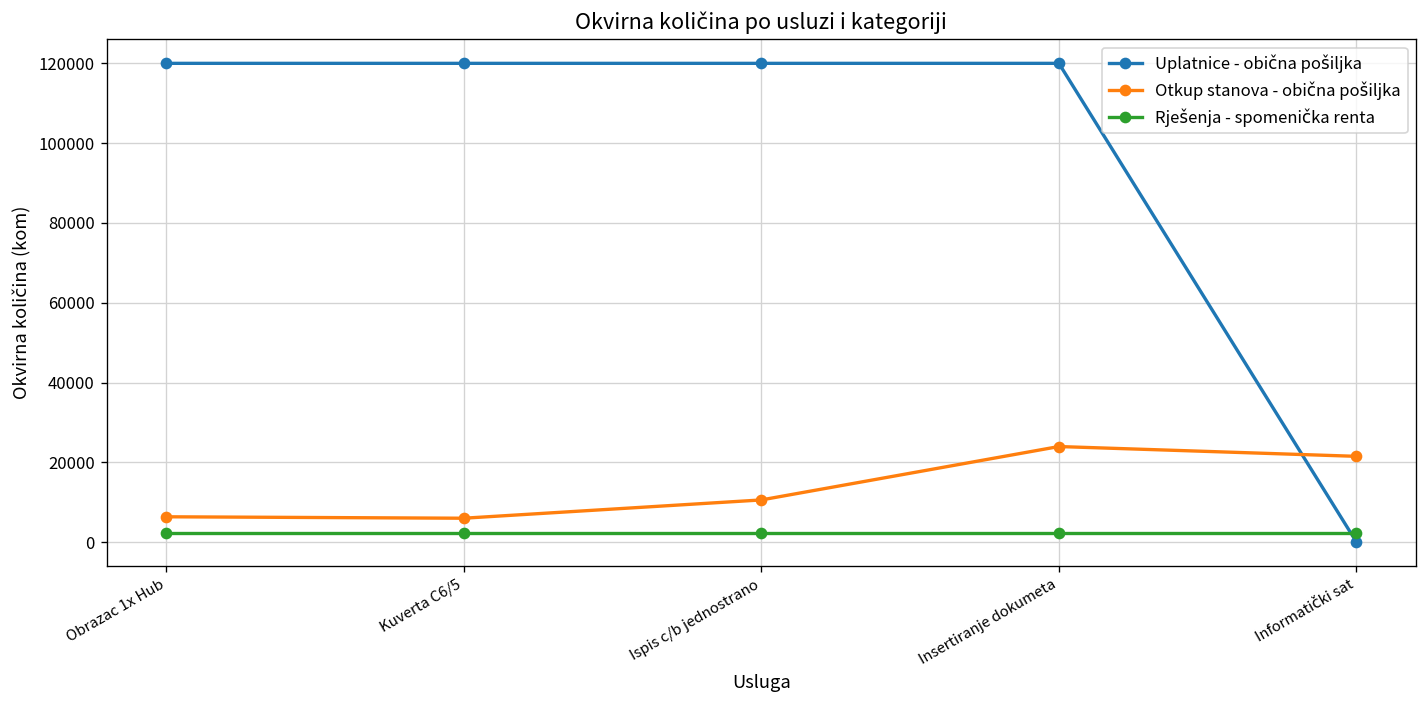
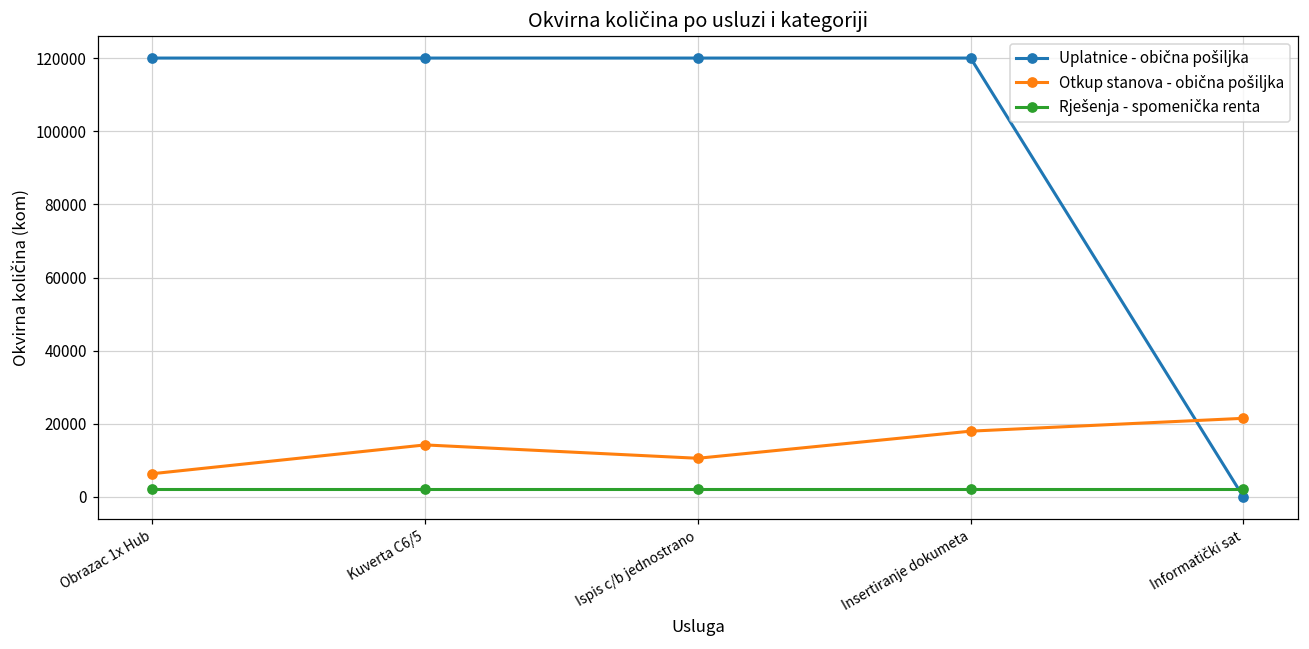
Otkup stanova - obična pošiljka, Kuverta C6/5: 6000 -> 14000
Otkup stanova - obična pošiljka, Insertiranje dokumeta: 24000 -> 18000
